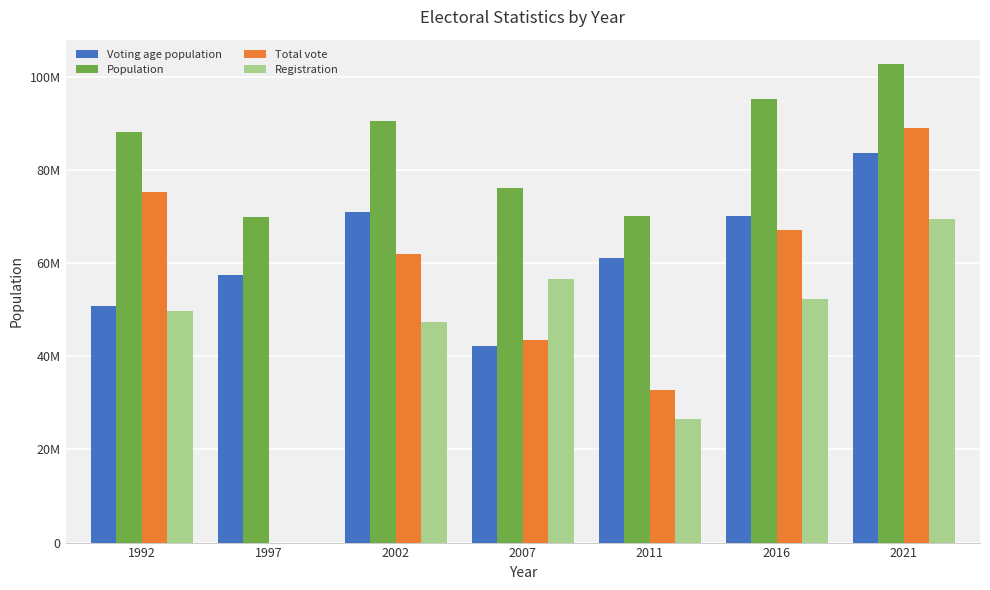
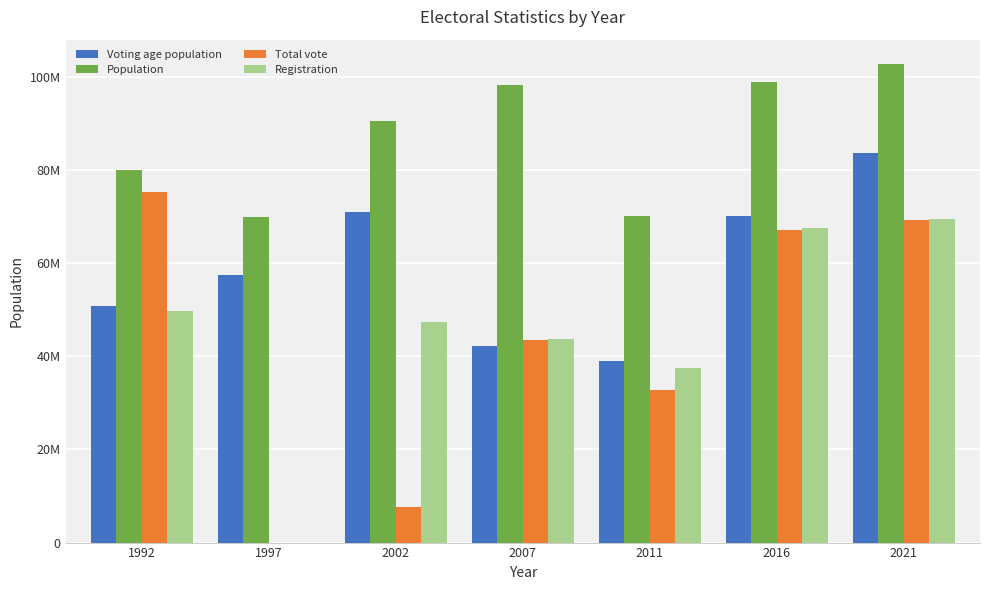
Population, 1992: 88000000 -> 80000000
Total vote, 2002: 62000000 -> 8000000
Population, 2007: 76000000 -> 98000000
Registration, 2007: 57000000 -> 44000000
Voting age population, 2011: 61000000 -> 39000000
Registration, 2011: 27000000 -> 38000000
Population, 2016: 95000000 -> 99000000
Registration, 2016: 52000000 -> 68000000
Total vote, 2021: 89000000 -> 69000000
